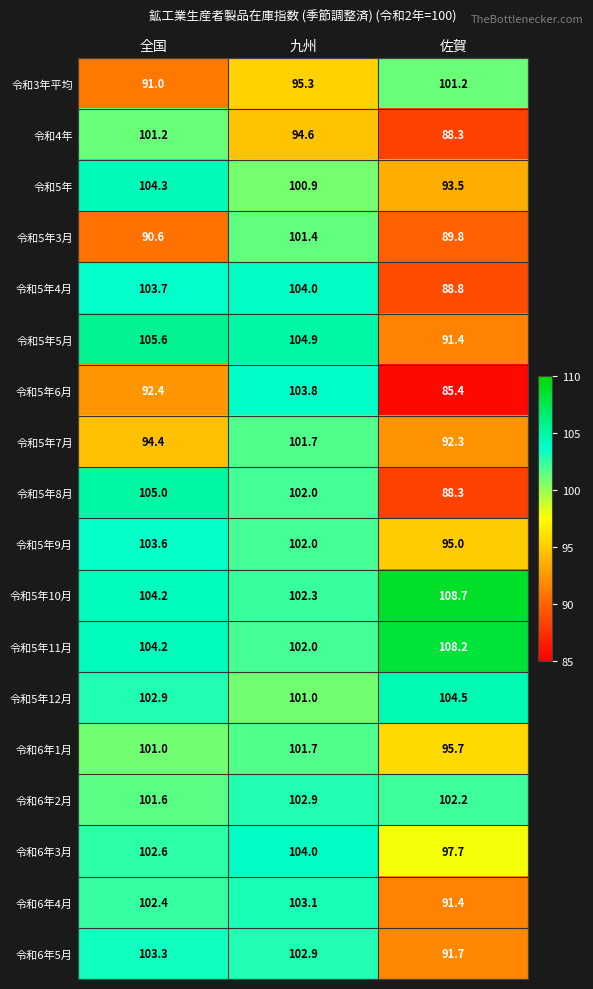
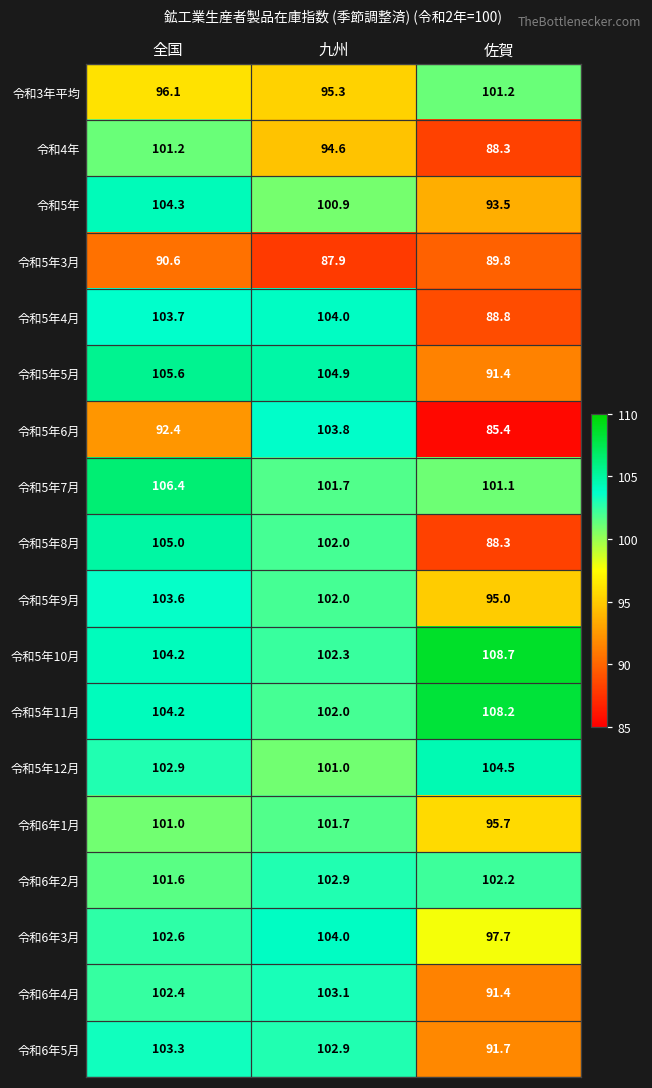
令和3年平均, 全国: 91.0 -> 96.1
令和5年3月, 九州: 101.4 -> 87.9
令和5年7月, 全国: 94.4 -> 106.4
令和5年7月, 佐賀: 92.3 -> 101.1
